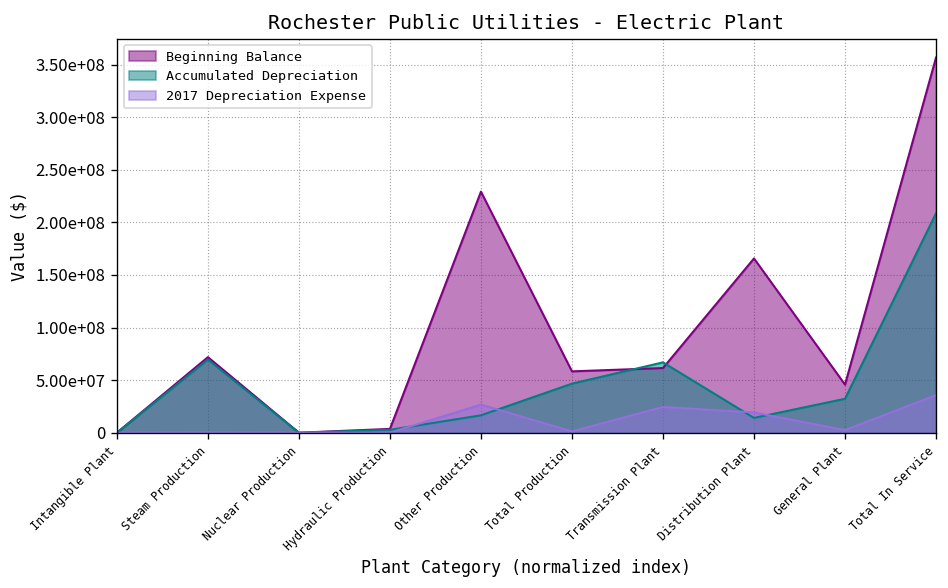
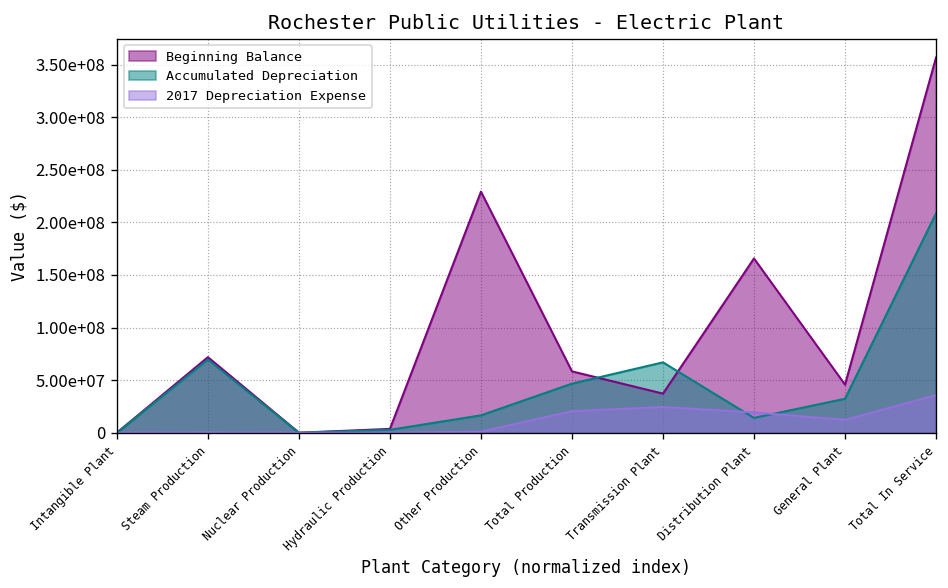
2017 Depreciation Expense, Other Production: 30000000 -> 0
2017 Depreciation Expense, Total Production: 0 -> 20000000
Beginning Balance, Transmission Plant: 60000000 -> 40000000
2017 Depreciation Expense, General Plant: 0 -> 10000000
